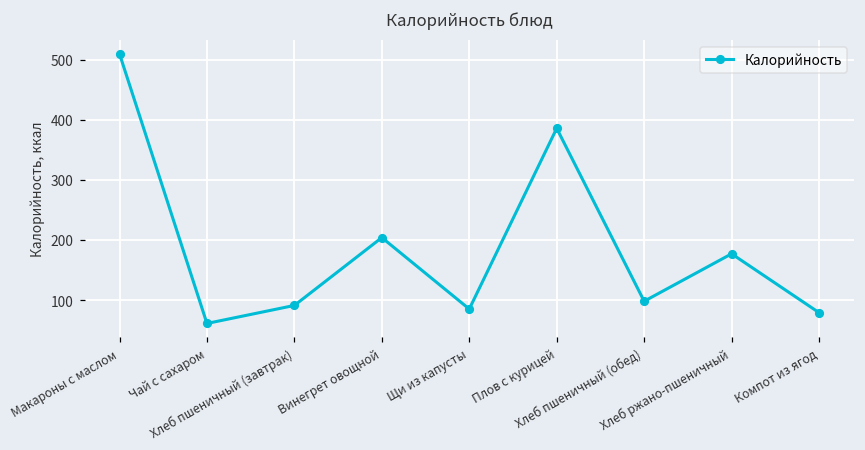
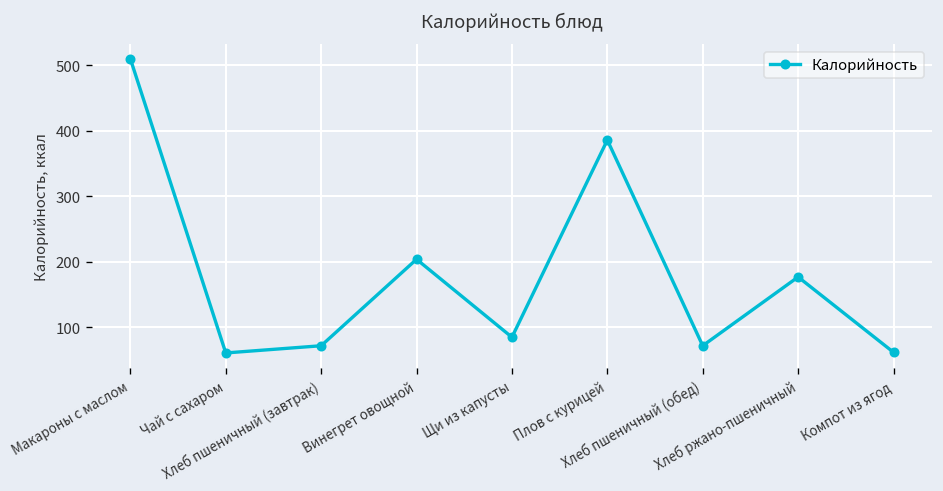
Хлеб пшеничный (завтрак): 90 -> 70
Хлеб пшеничный (обед): 100 -> 70
Компот из ягод: 80 -> 60
